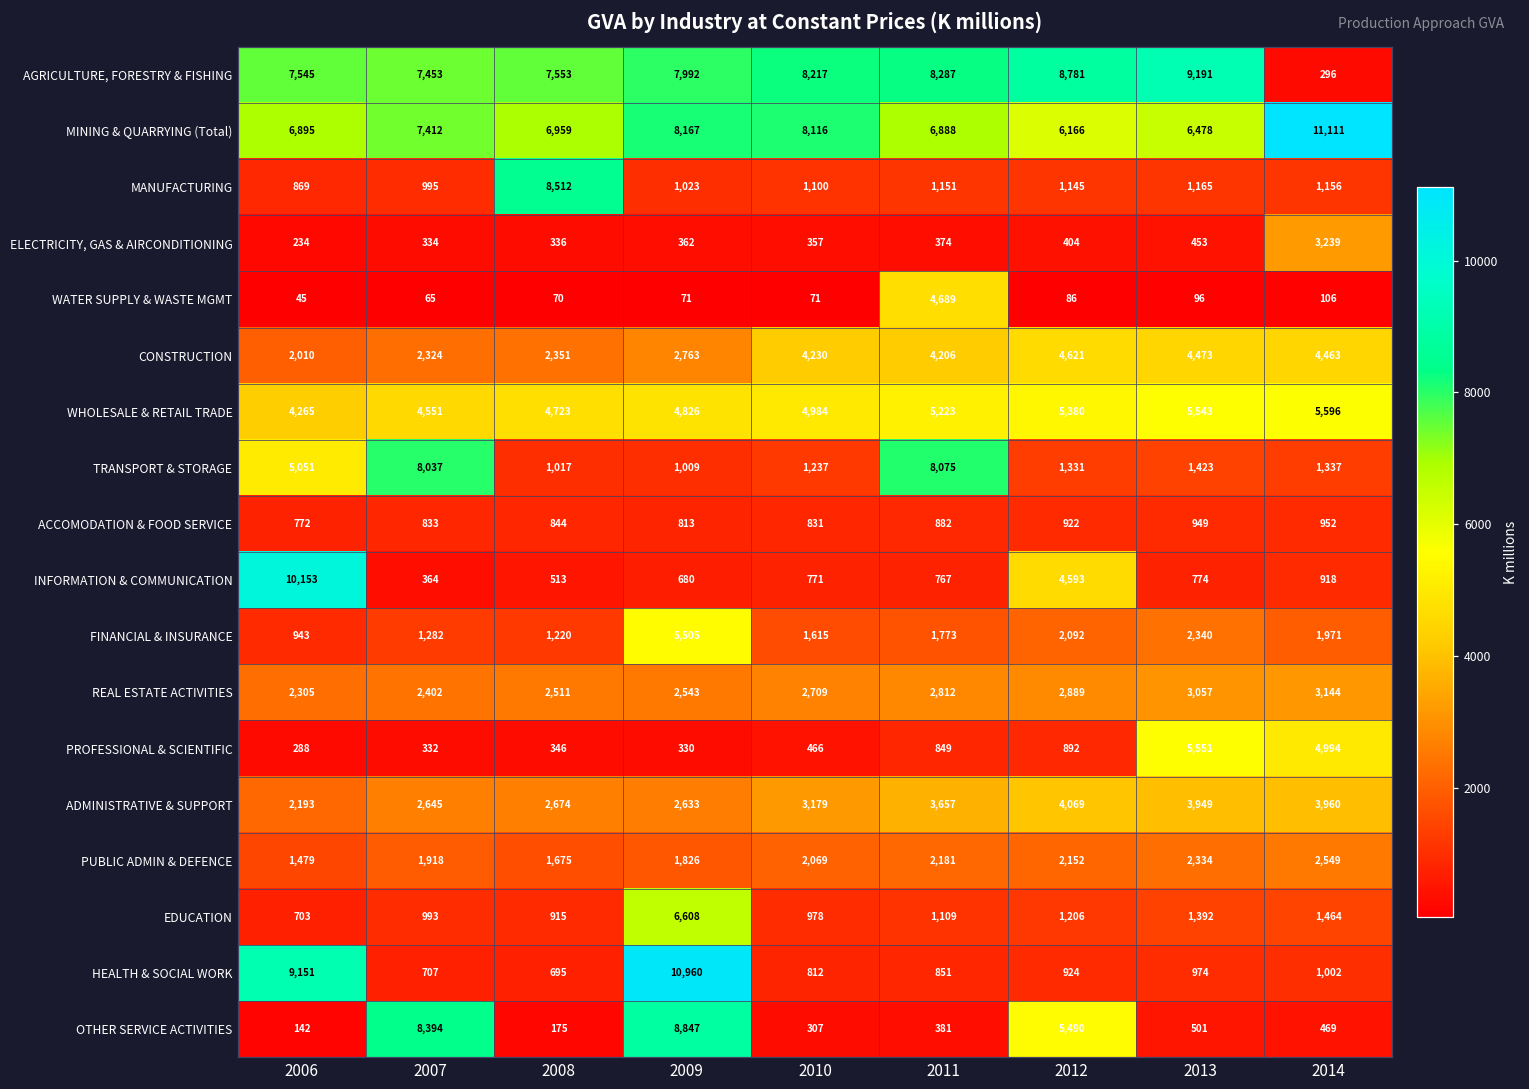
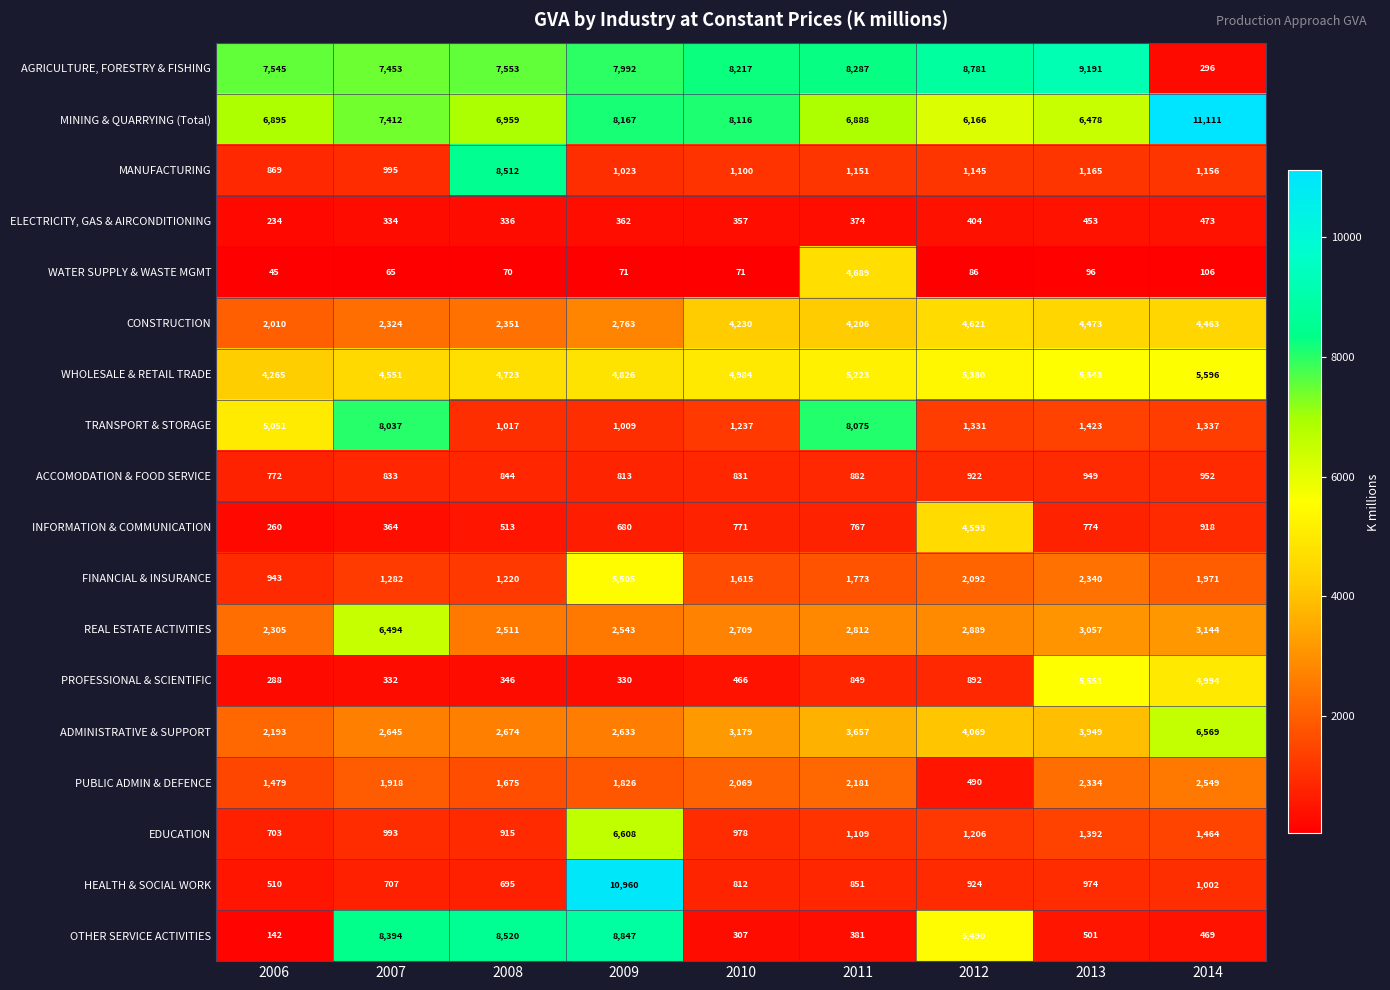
ELECTRICITY, GAS & AIRCONDITIONING, 2014: 3,239 -> 473
INFORMATION & COMMUNICATION, 2006: 10,153 -> 260
REAL ESTATE ACTIVITIES, 2007: 2,402 -> 6,494
ADMINISTRATIVE & SUPPORT, 2014: 3,960 -> 6,569
PUBLIC ADMIN & DEFENCE, 2012: 2,152 -> 490
HEALTH & SOCIAL WORK, 2006: 9,151 -> 510
OTHER SERVICE ACTIVITIES, 2008: 175 -> 8,520
